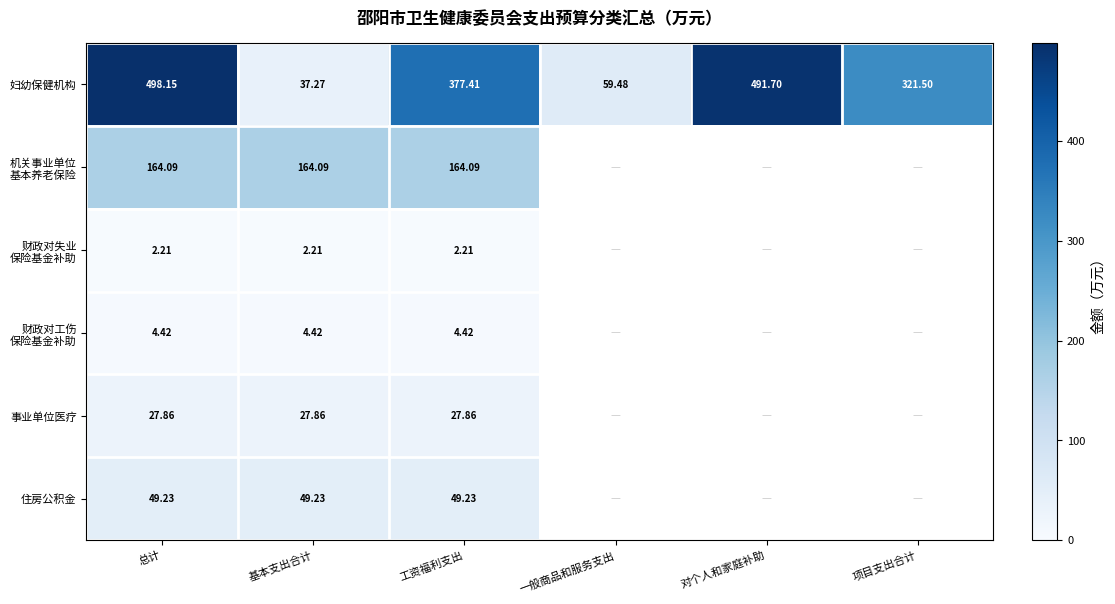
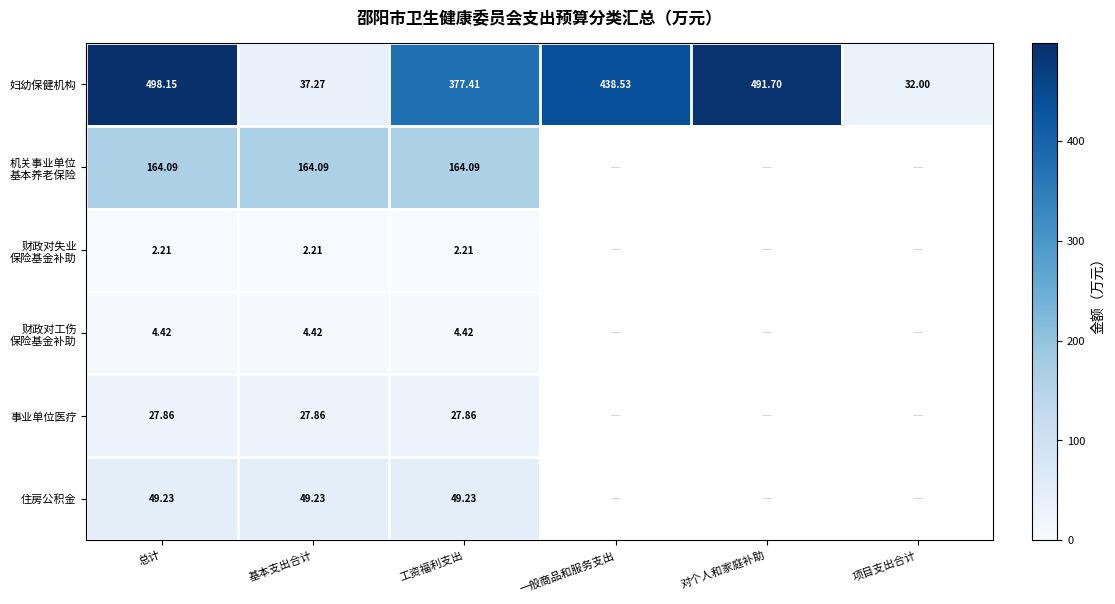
妇幼保健机构, 一般商品和服务支出: 59.48 -> 438.53
妇幼保健机构, 项目支出合计: 321.50 -> 32.00
